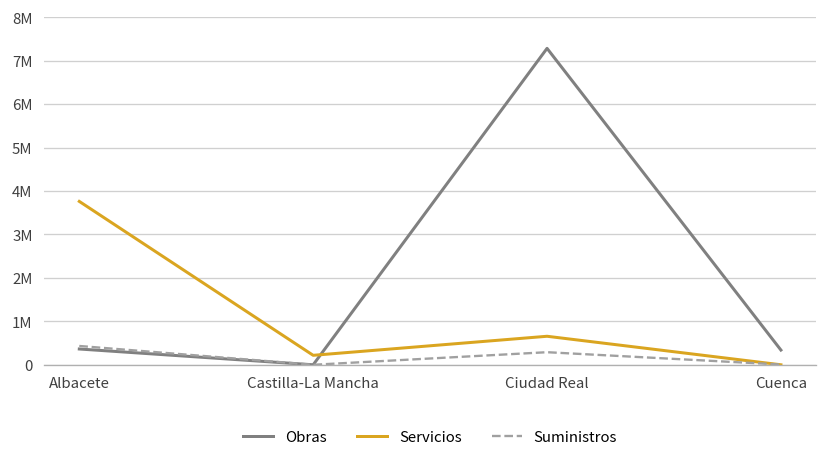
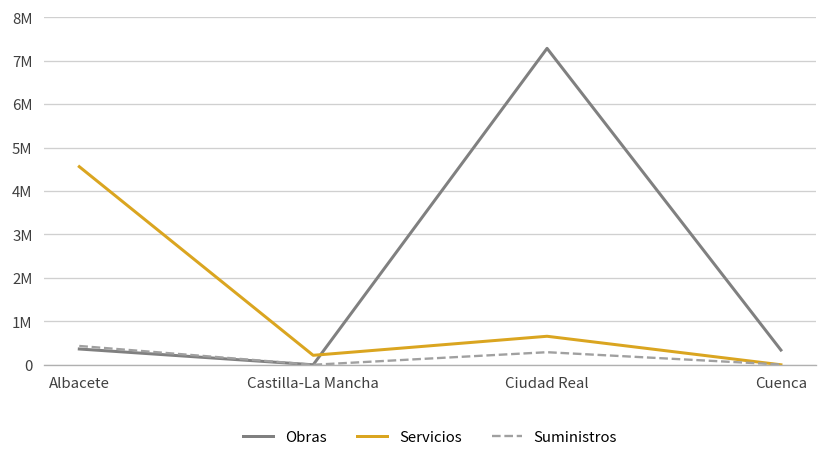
Servicios, Albacete: 3800000 -> 4600000
